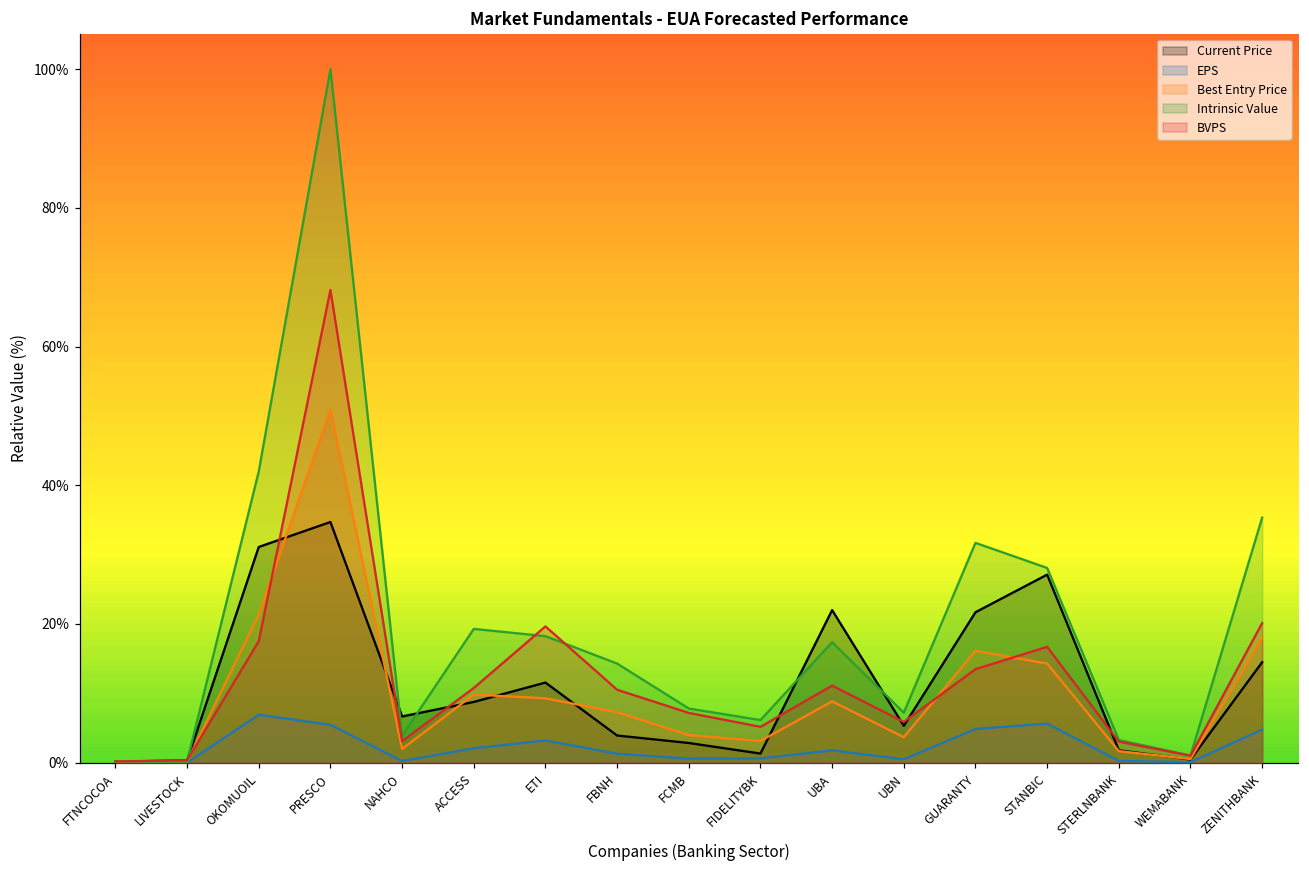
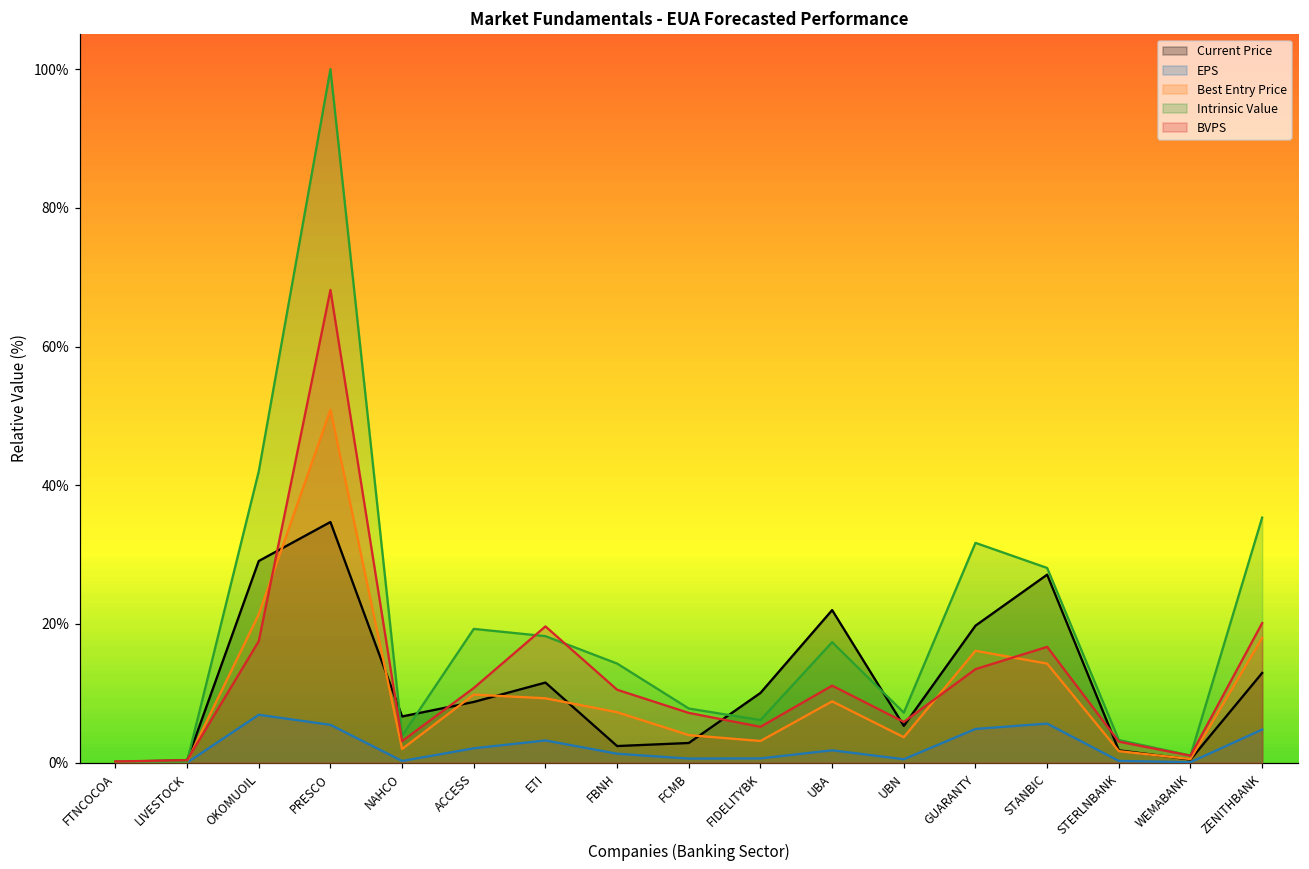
Current Price, OKOMUOIL: 31% -> 29%
Current Price, FBNH: 4% -> 2%
Current Price, FIDELITYBK: 1% -> 10%
Current Price, GUARANTY: 22% -> 20%
Current Price, ZENITHBANK: 14% -> 13%
